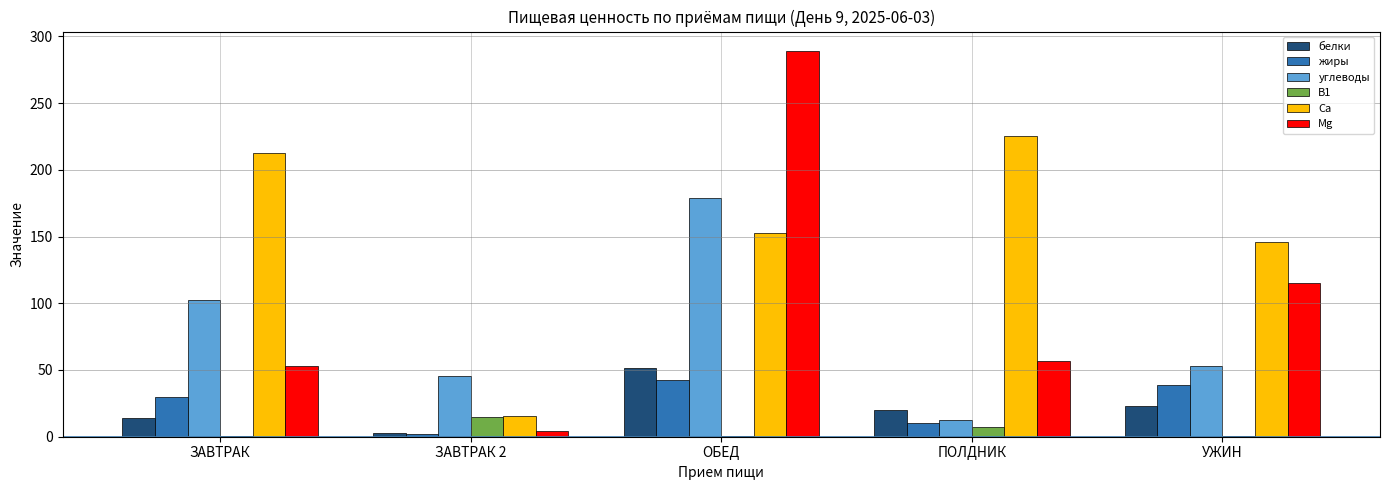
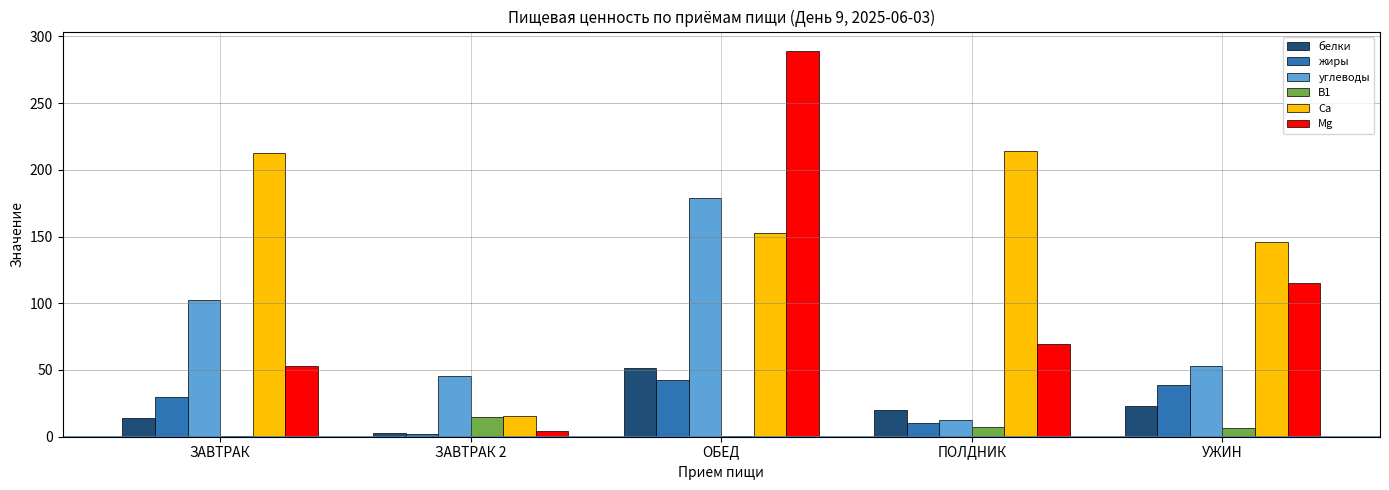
Ca, ПОЛДНИК: 225 -> 214
Mg, ПОЛДНИК: 57 -> 70
B1, УЖИН: 0 -> 7
